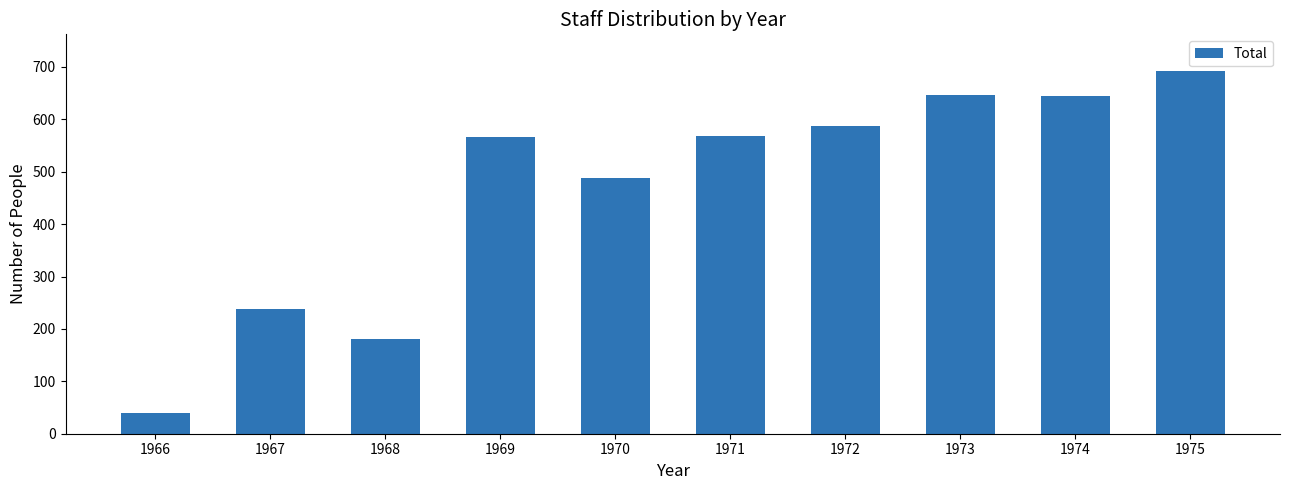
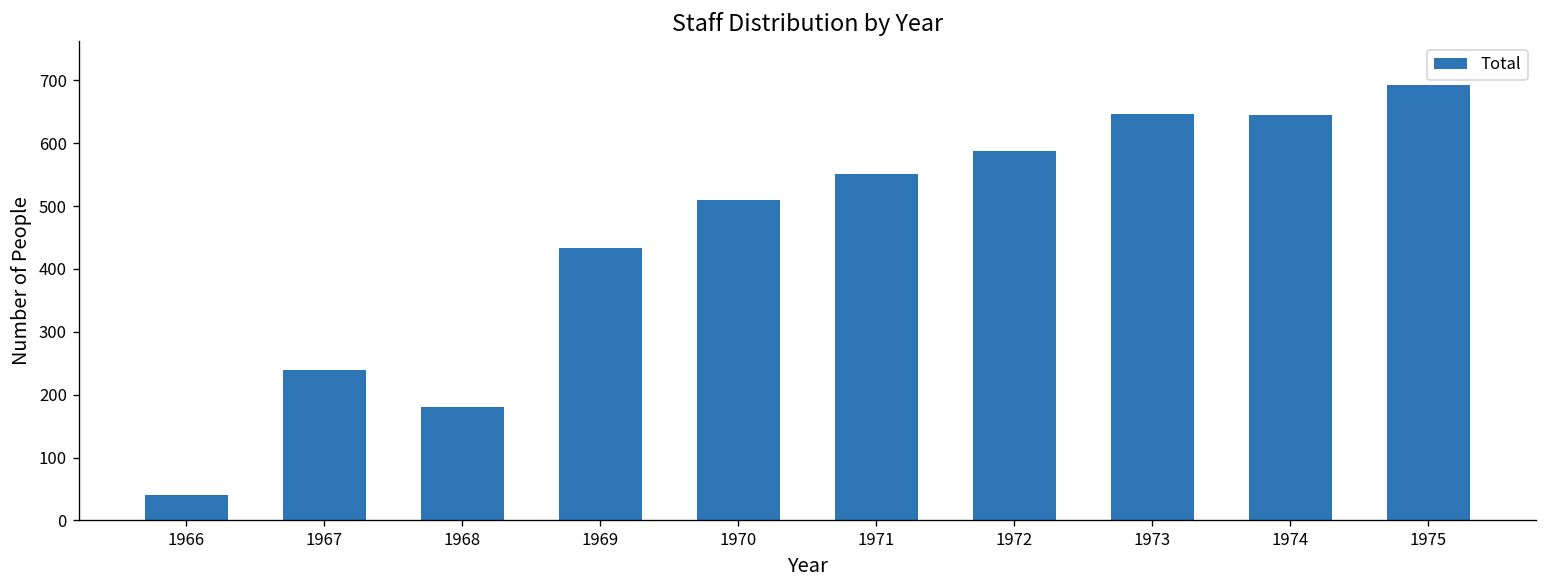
1969: 570 -> 430
1970: 490 -> 510
1971: 570 -> 550
